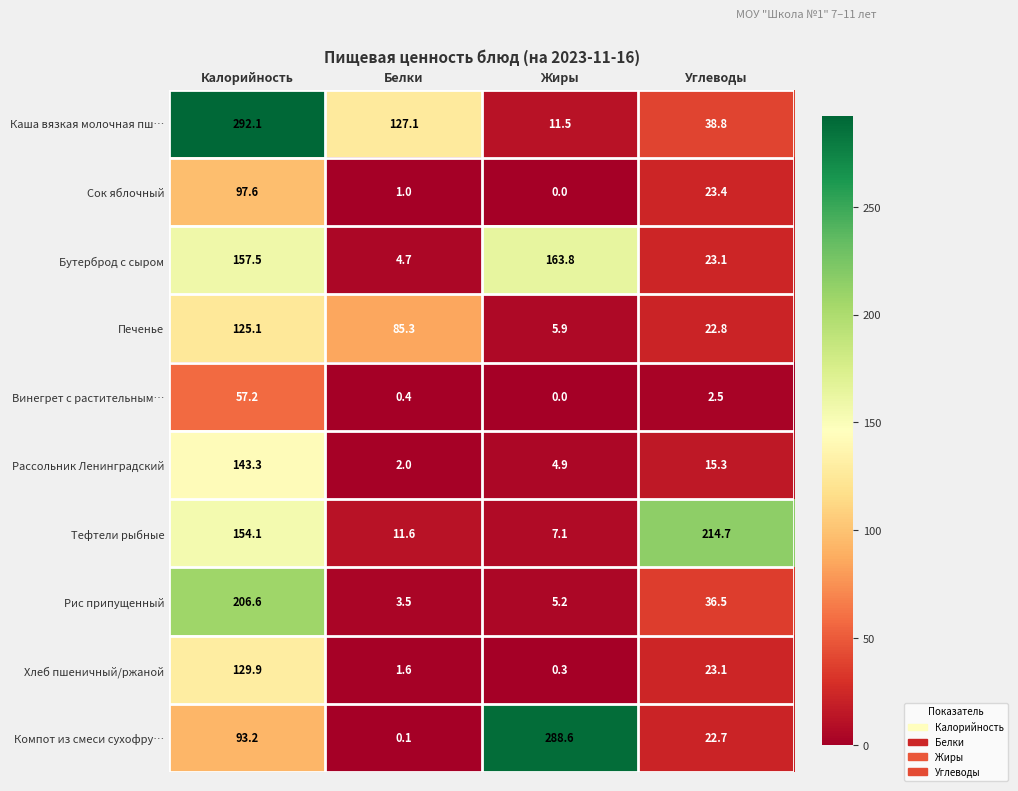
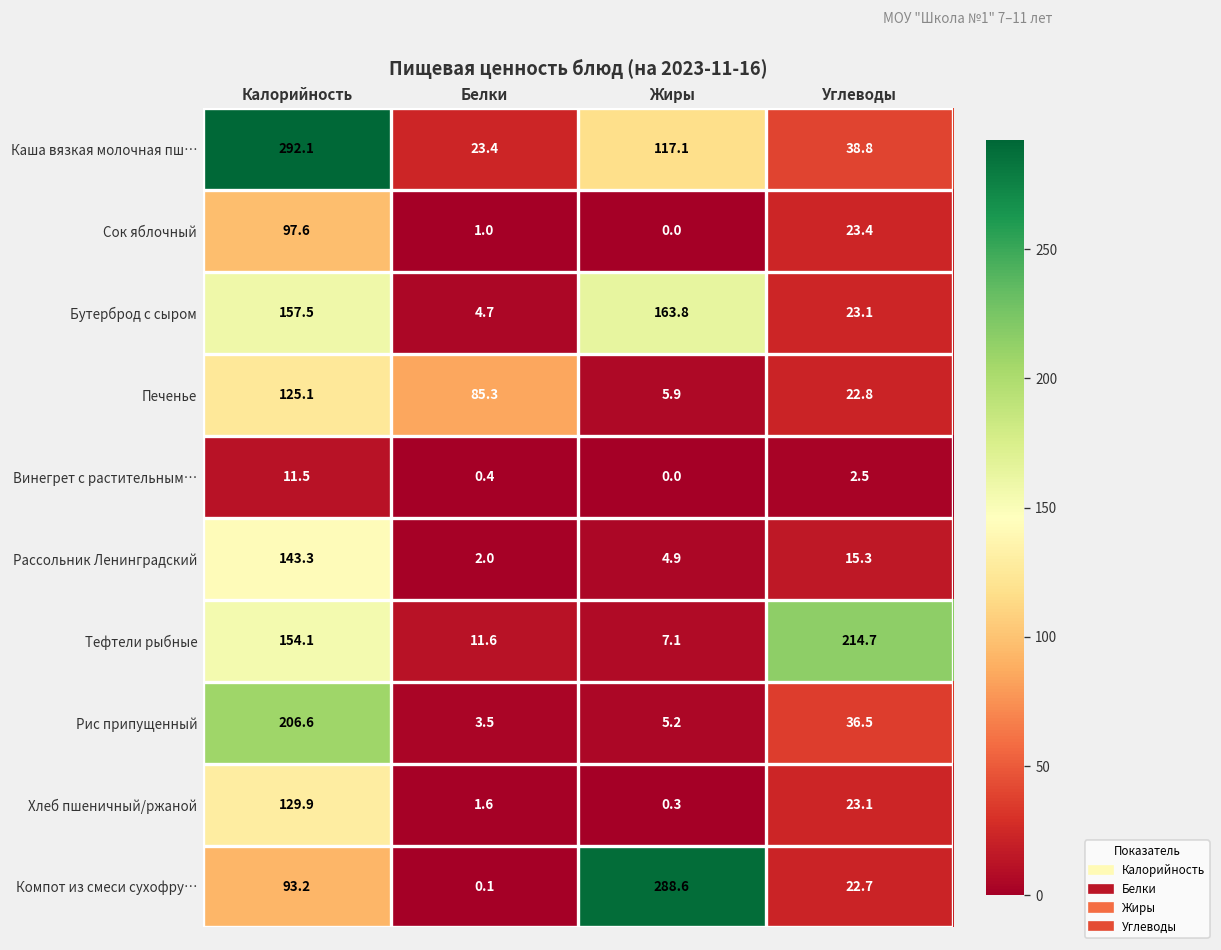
Каша вязкая молочная пш…, Белки: 127.1 -> 23.4
Каша вязкая молочная пш…, Жиры: 11.5 -> 117.1
Винегрет с растительным…, Калорийность: 57.2 -> 11.5
